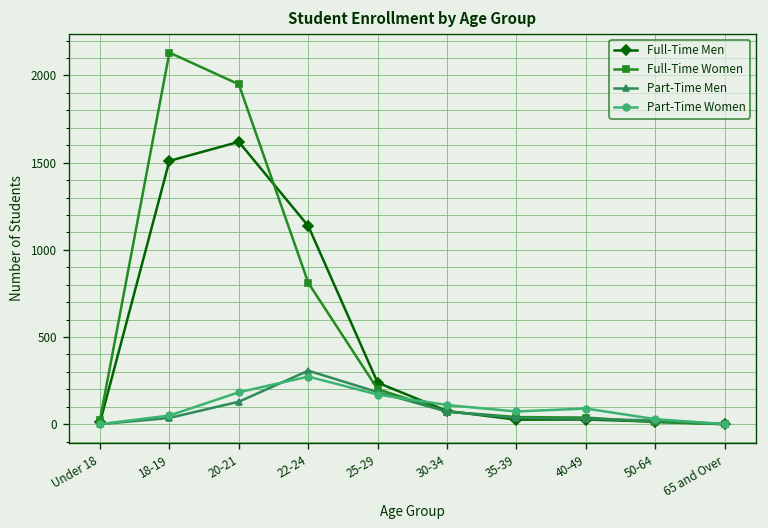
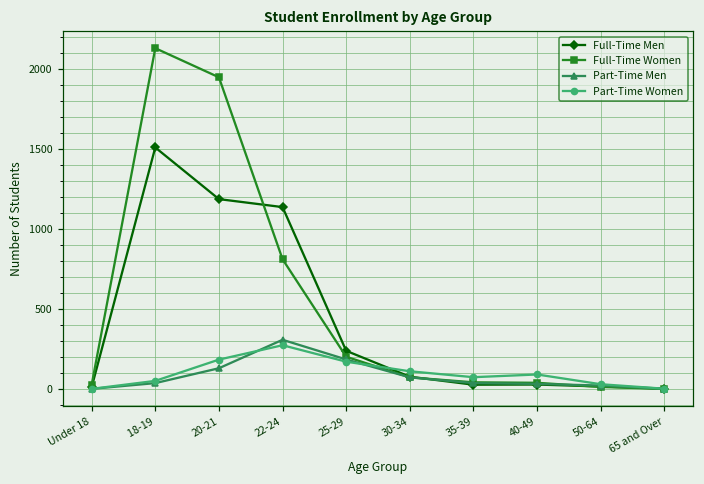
Full-Time Men, 20-21: 1620 -> 1190
